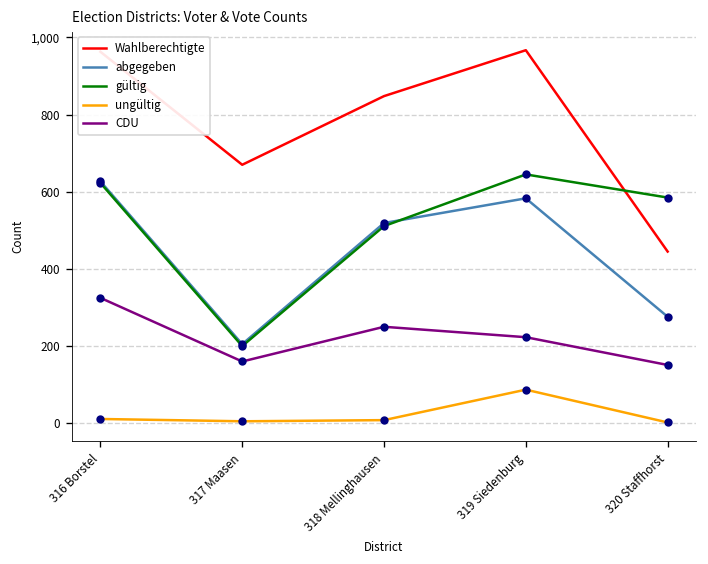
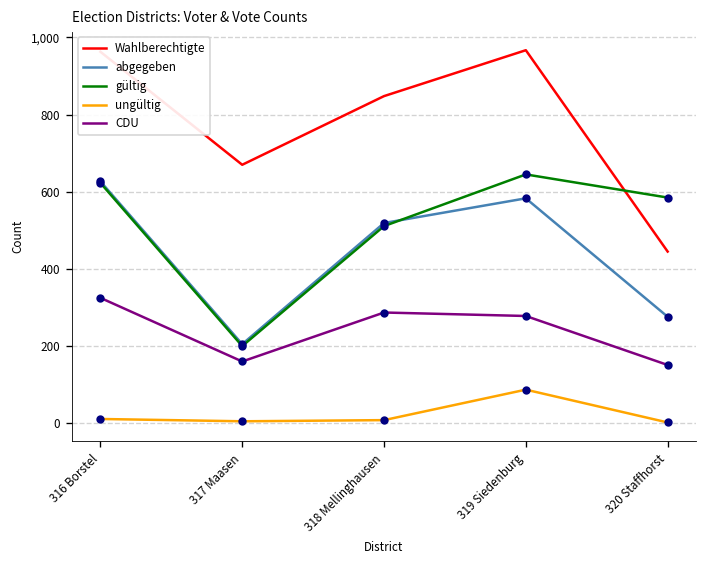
CDU, 318 Mellinghausen: 250 -> 290
CDU, 319 Siedenburg: 220 -> 280
